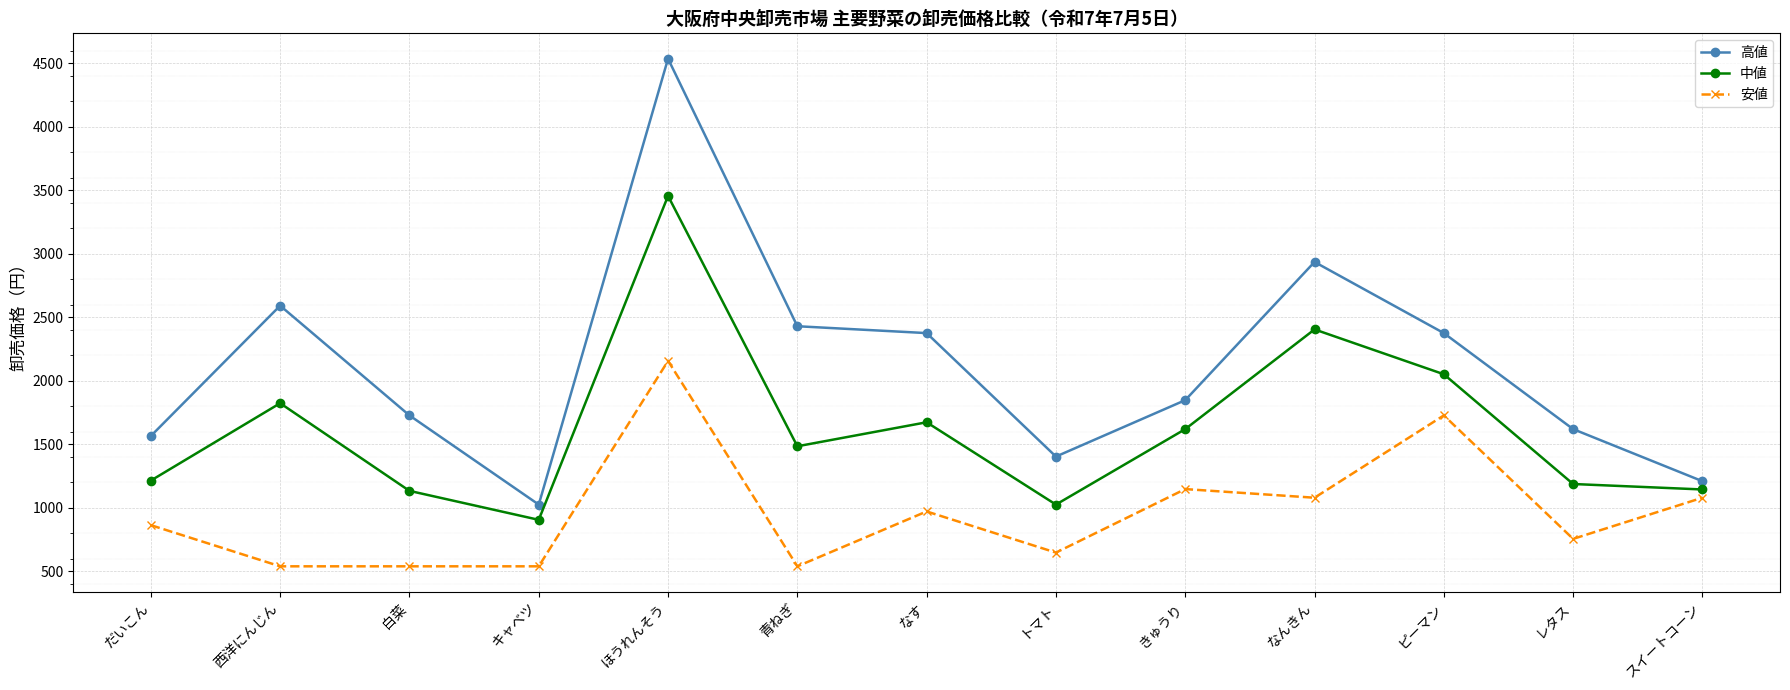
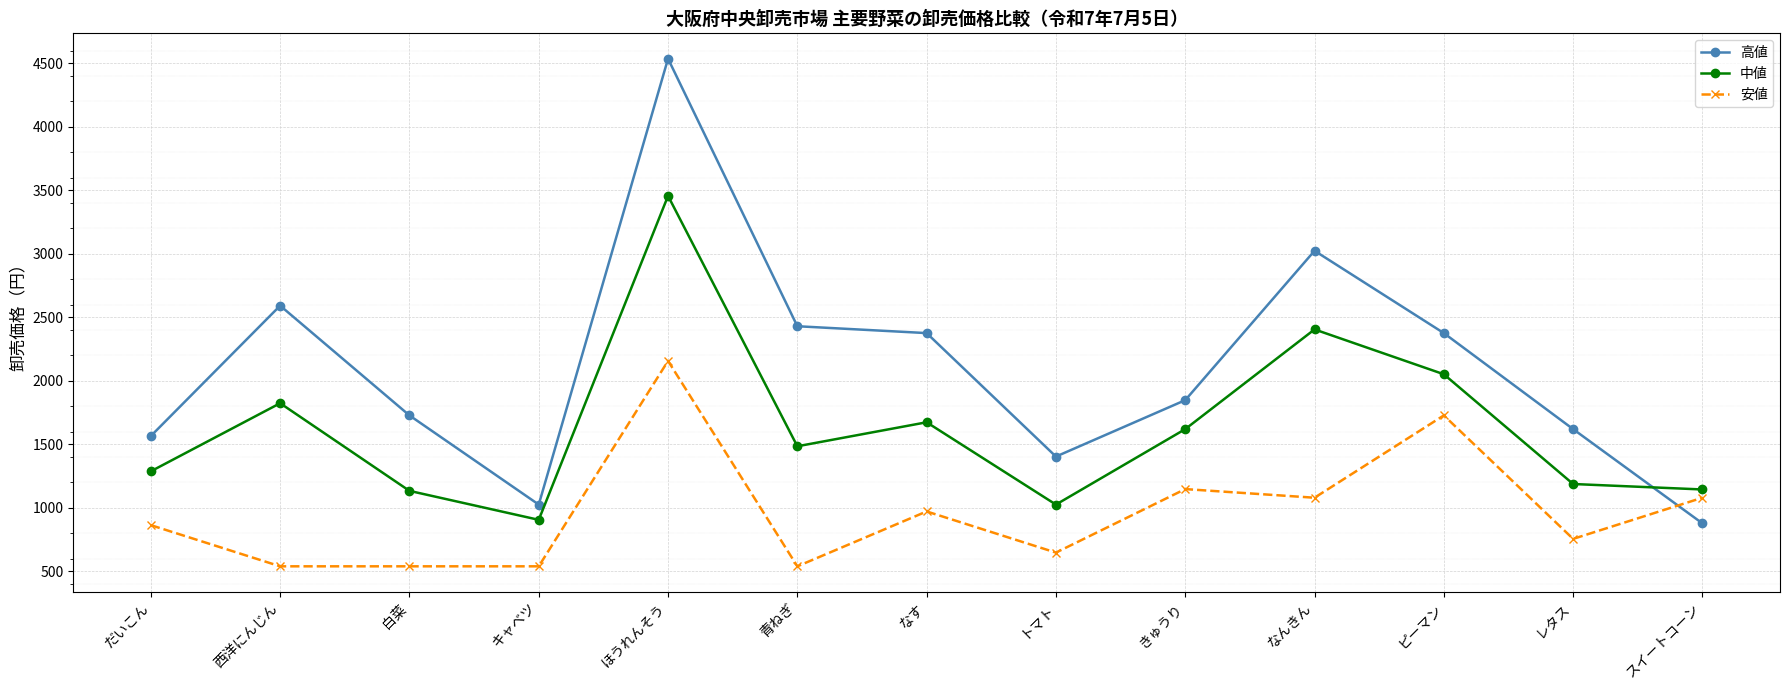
中値, だいこん: 1220 -> 1290
高値, なんきん: 2940 -> 3020
高値, スイートコーン: 1210 -> 880
